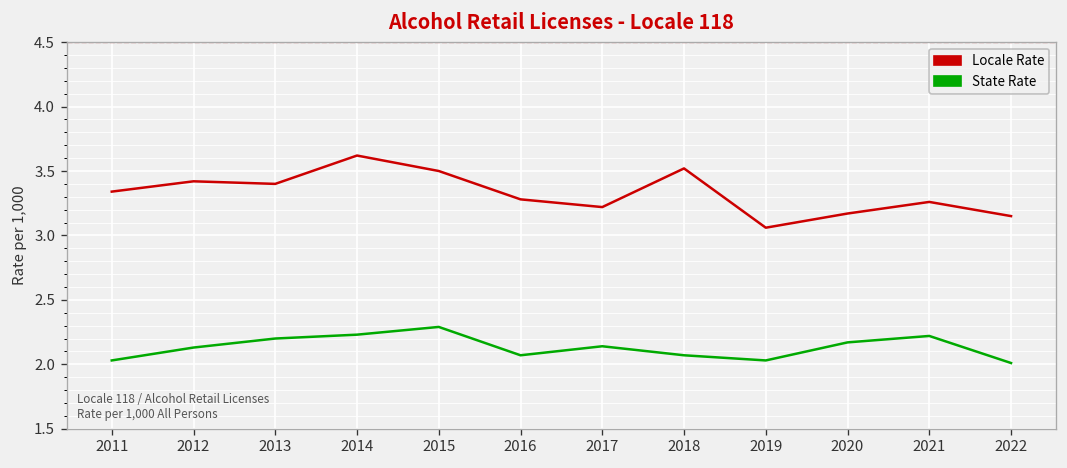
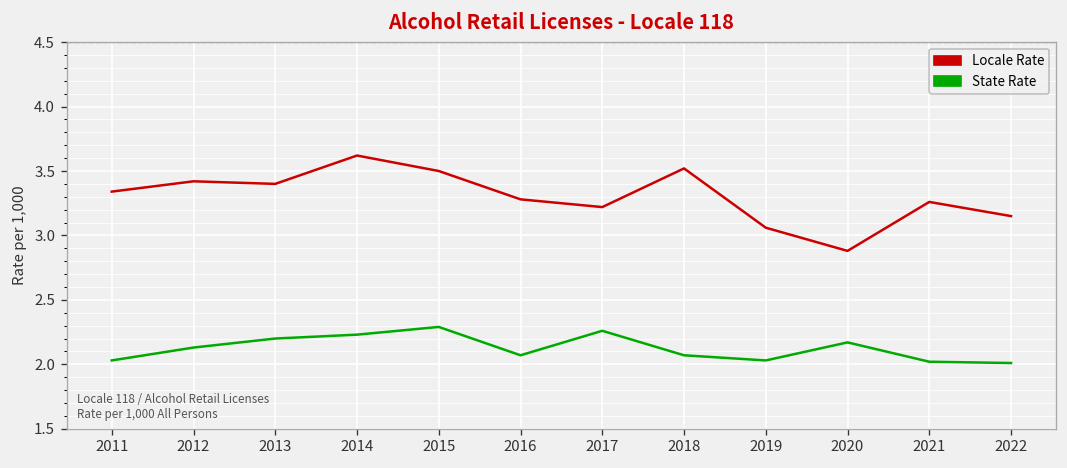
State Rate, 2017: 2.14 -> 2.26
Locale Rate, 2020: 3.17 -> 2.88
State Rate, 2021: 2.22 -> 2.02
